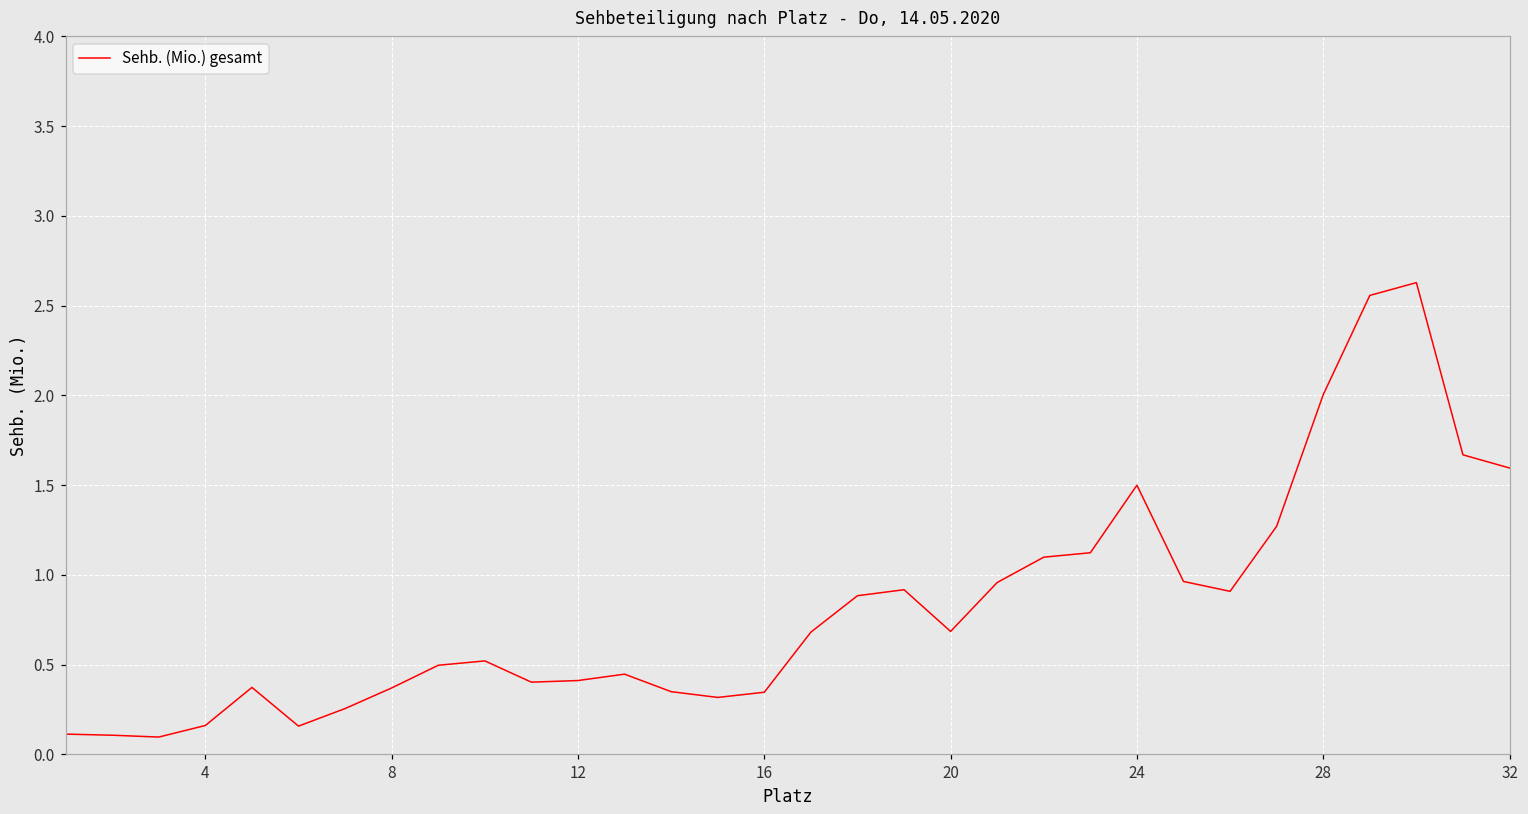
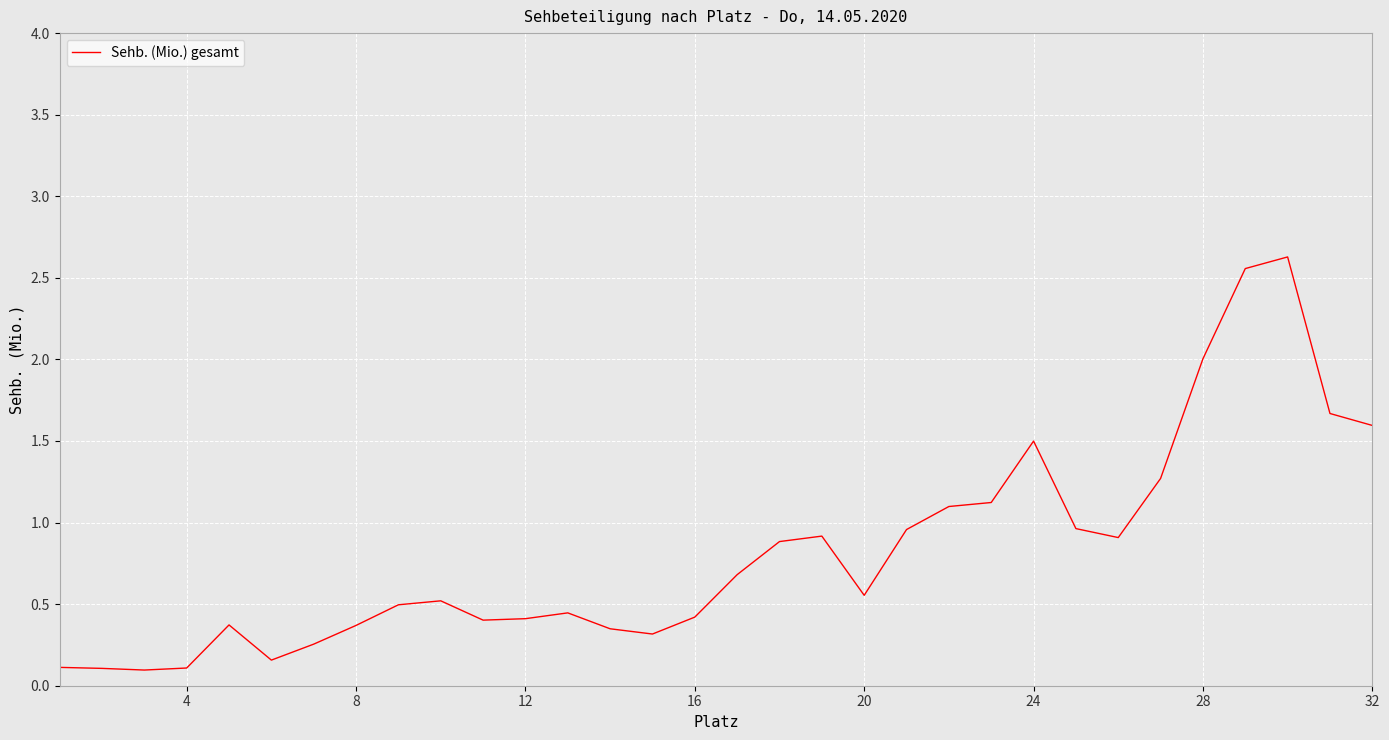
4: 0.16 -> 0.11
16: 0.35 -> 0.42
20: 0.68 -> 0.55
